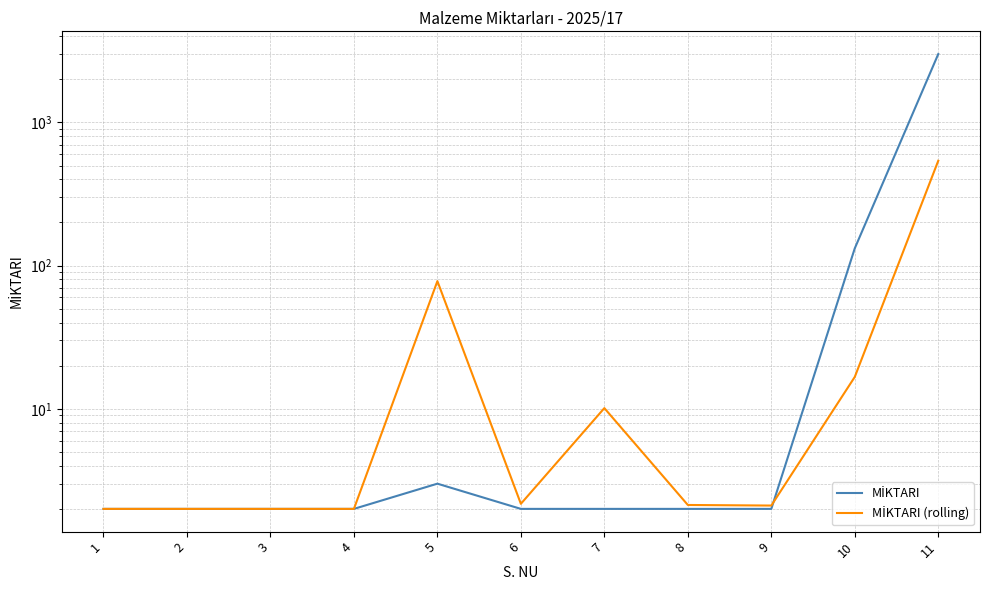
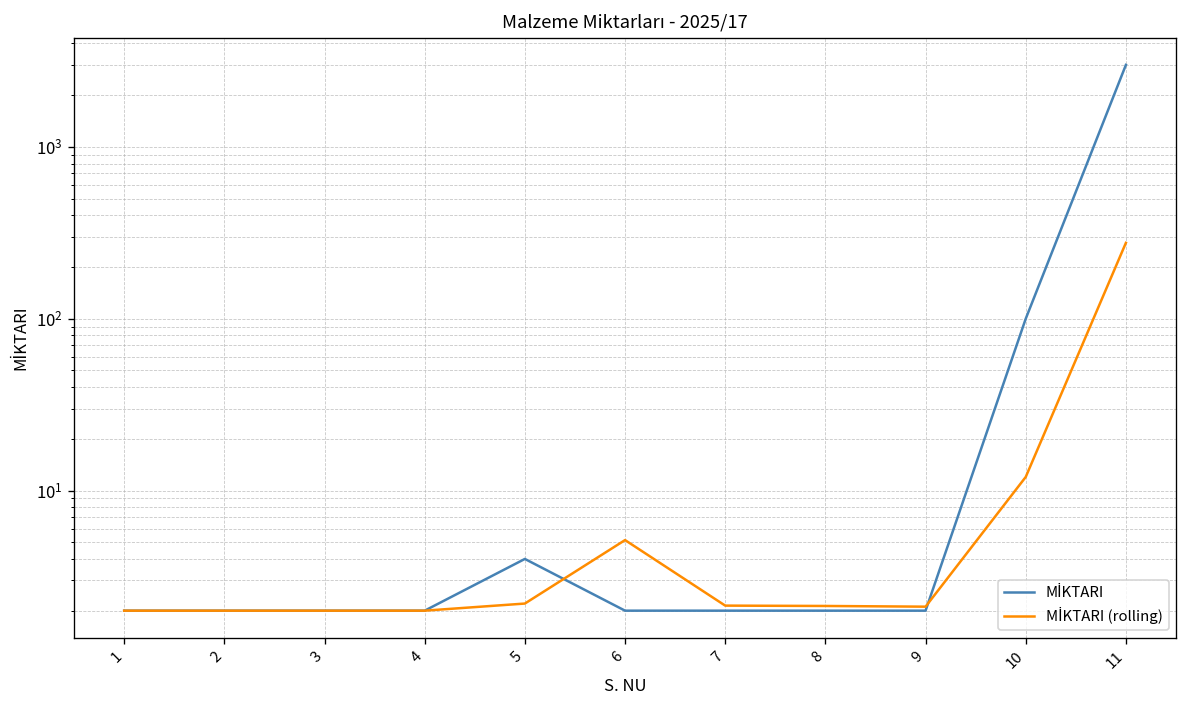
MİKTARI, 5: 3 -> 4
MİKTARI (rolling), 5: 80 -> 2.2
MİKTARI (rolling), 6: 2.2 -> 5.2
MİKTARI (rolling), 7: 10 -> 2.1
MİKTARI, 10: 130 -> 100
MİKTARI (rolling), 10: 17 -> 12
MİKTARI (rolling), 11: 540 -> 280
